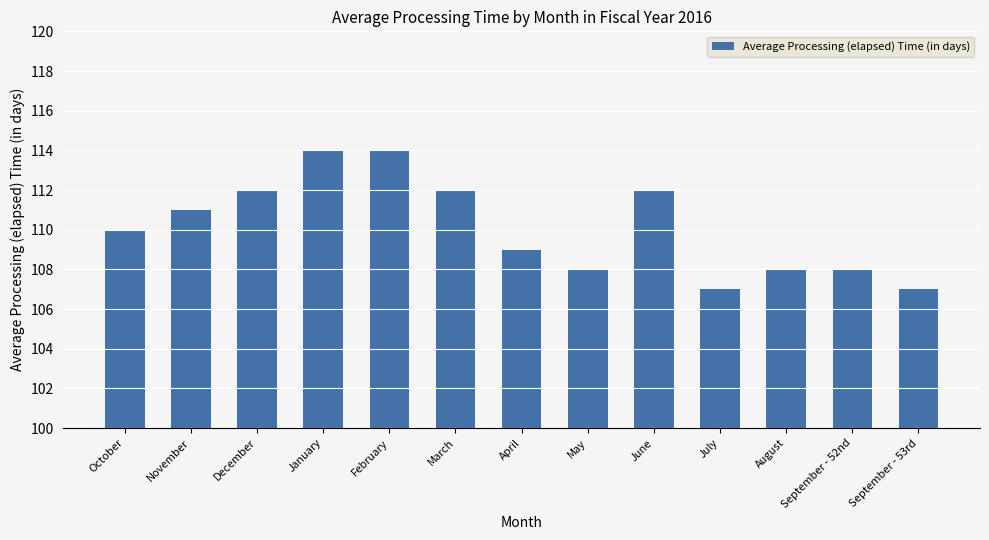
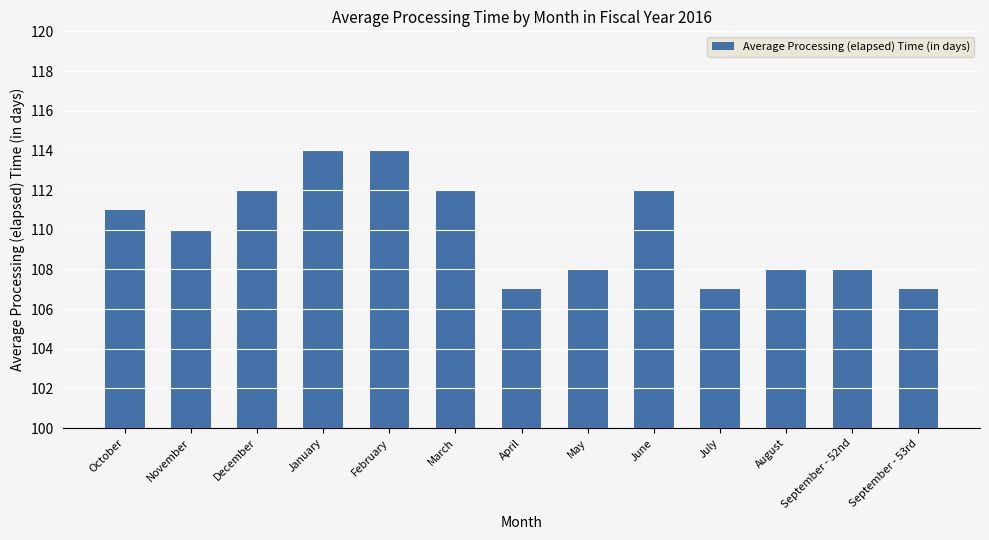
October: 110 -> 111
November: 111 -> 110
April: 109 -> 107
